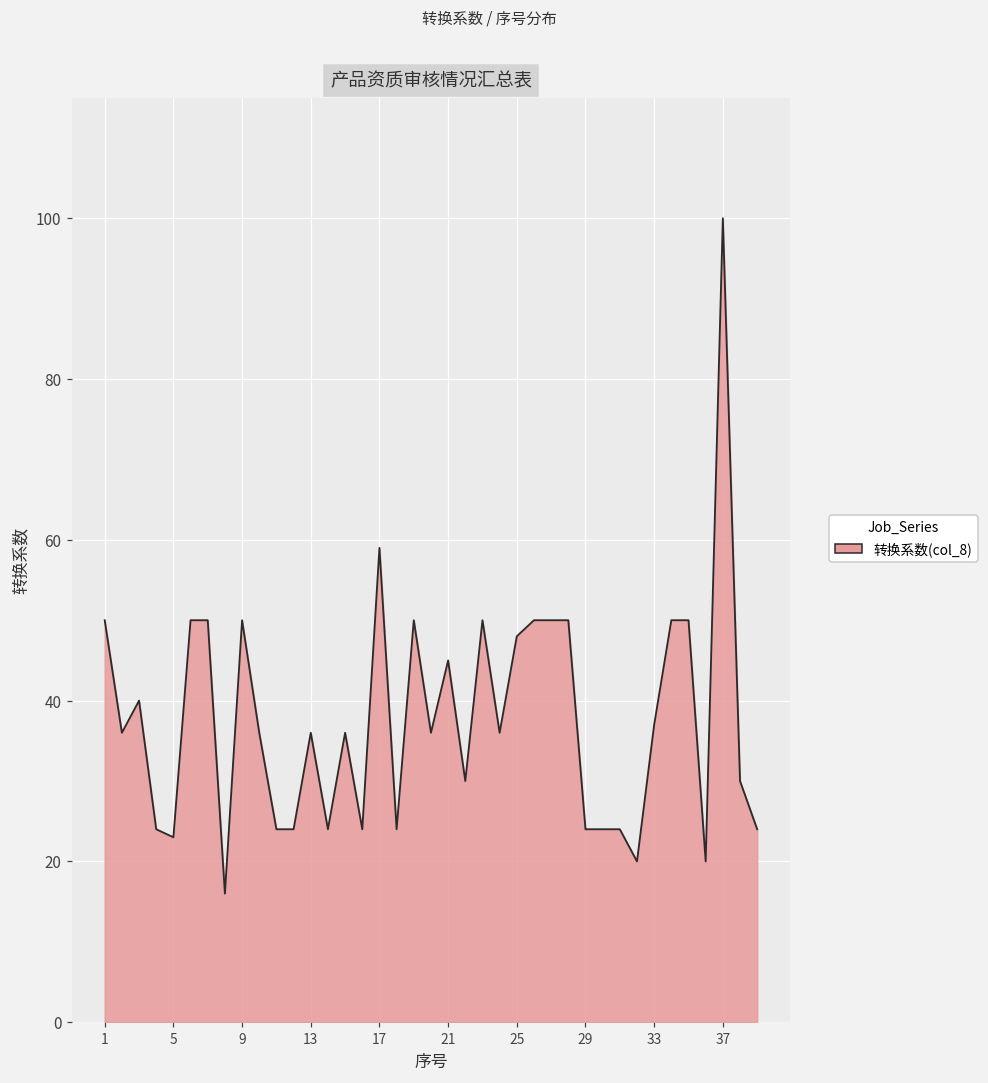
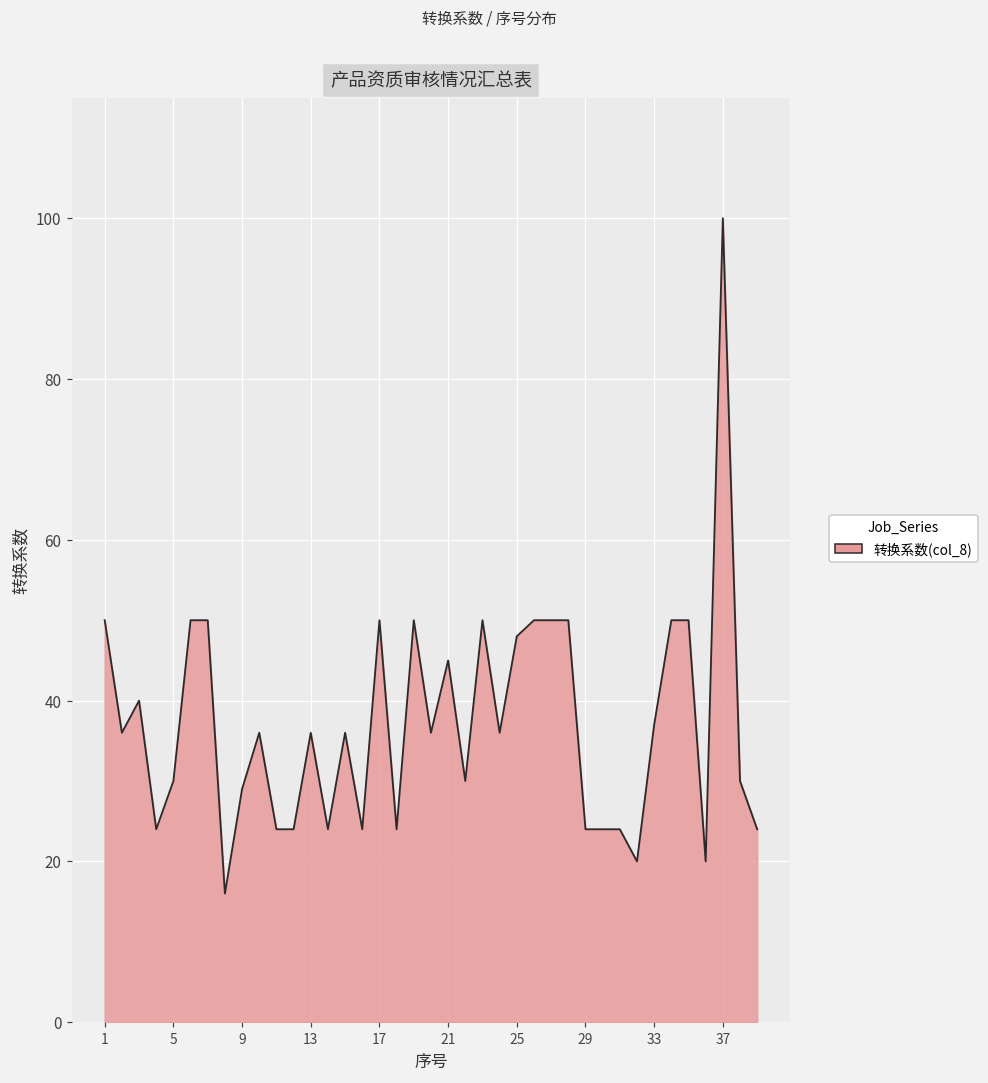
5: 23 -> 30
9: 50 -> 29
17: 59 -> 50
